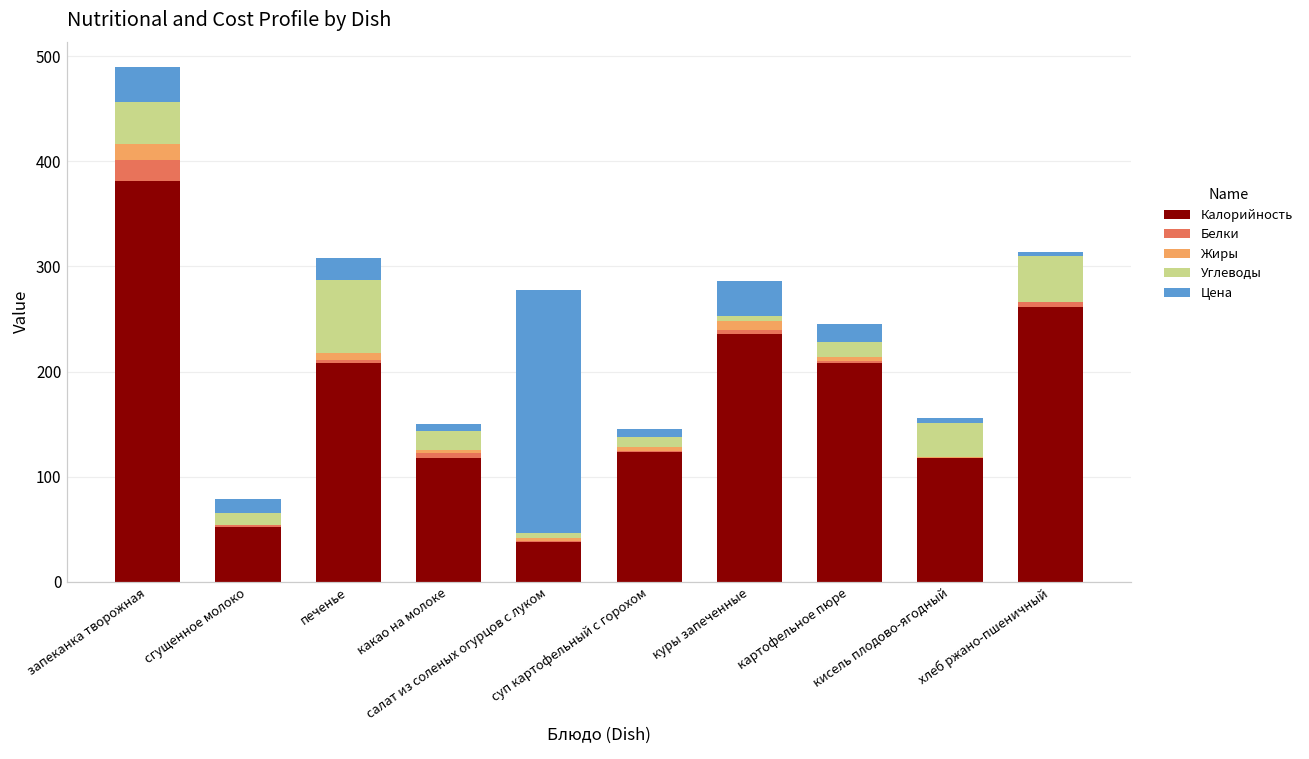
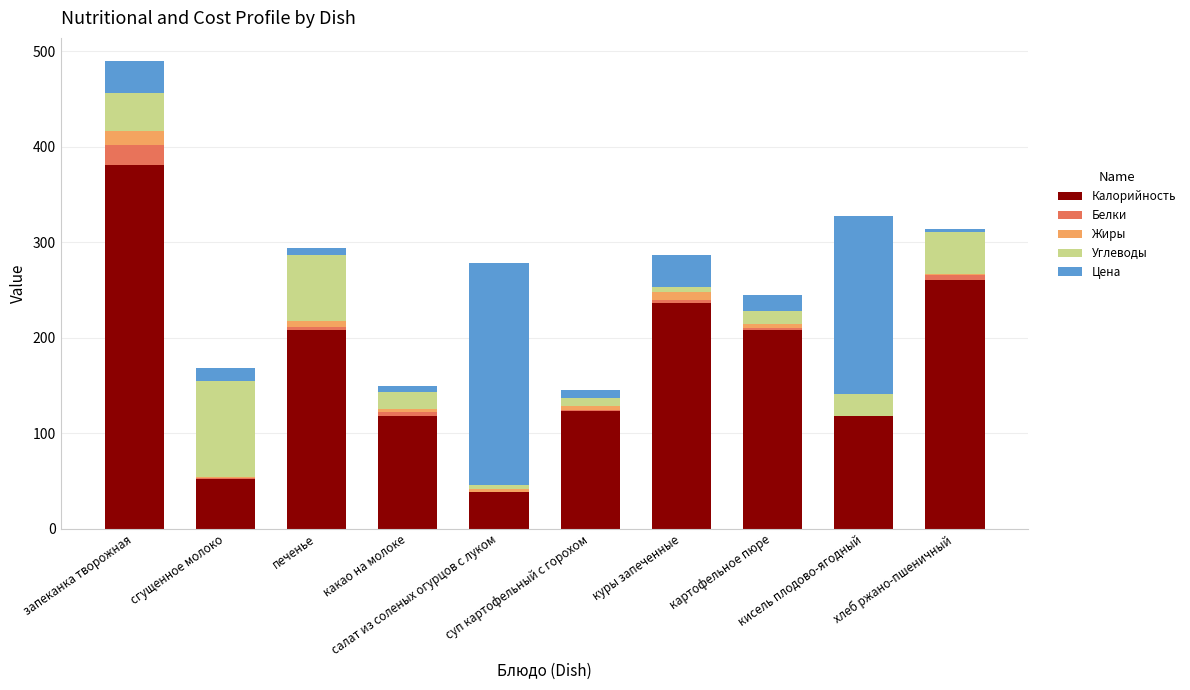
Углеводы, сгущенное молоко: 10 -> 100
Цена, печенье: 20 -> 10
Углеводы, кисель плодово-ягодный: 30 -> 20
Цена, кисель плодово-ягодный: 0 -> 190
